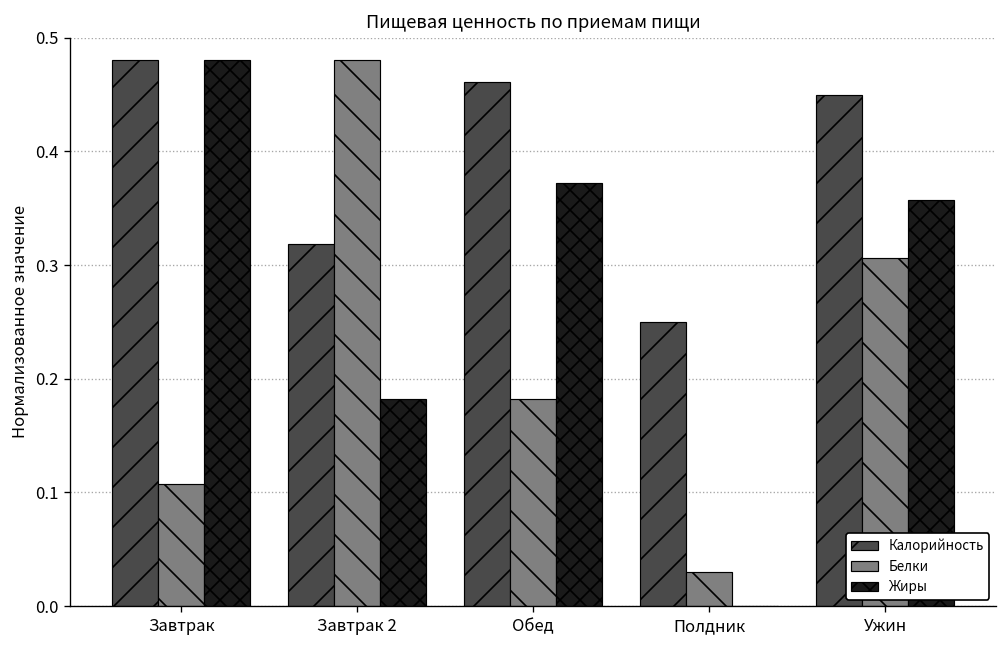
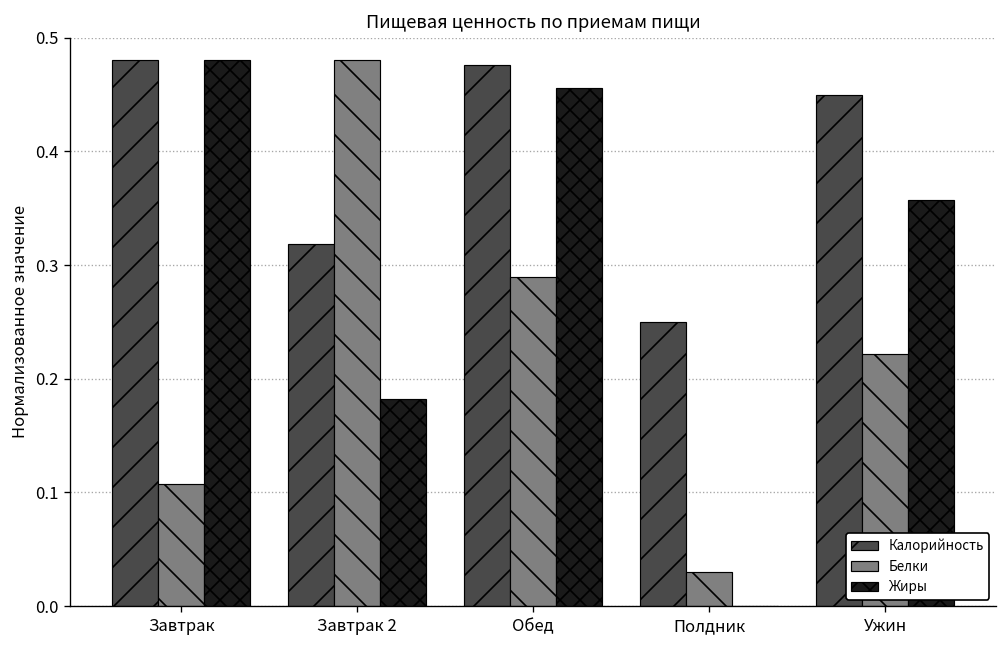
Калорийность, Обед: 0.46 -> 0.48
Белки, Обед: 0.18 -> 0.29
Жиры, Обед: 0.37 -> 0.46
Белки, Ужин: 0.31 -> 0.22
